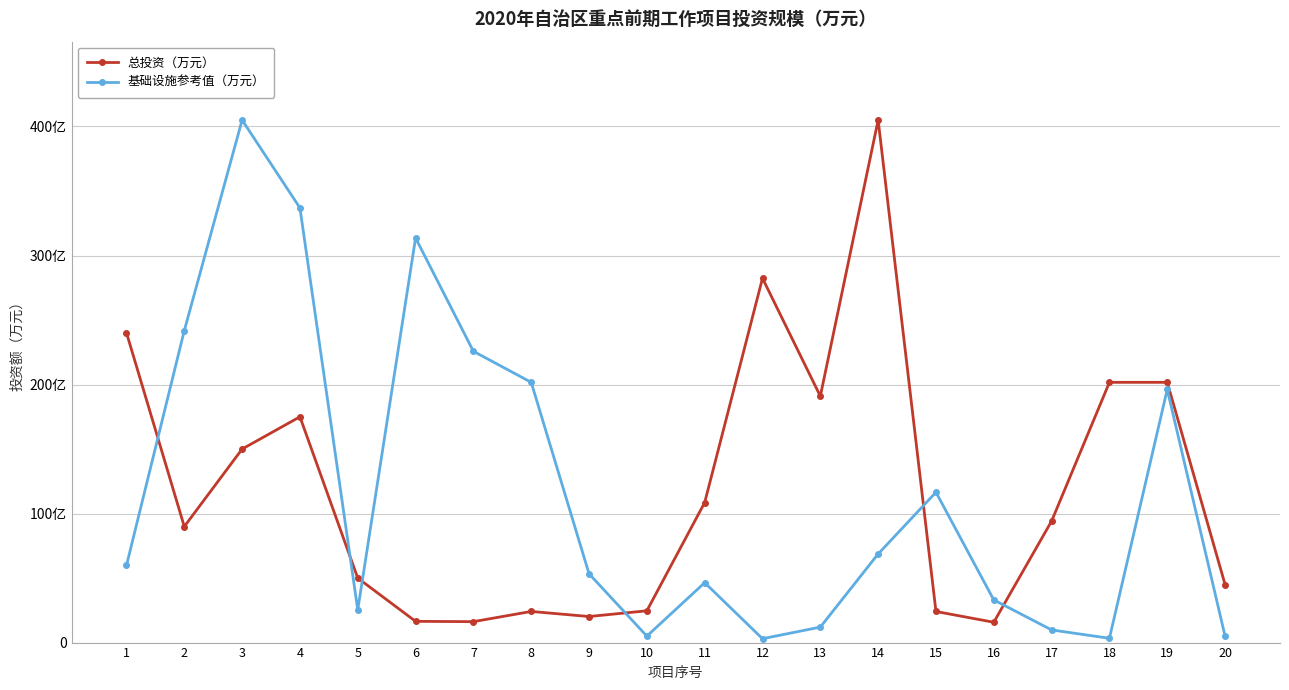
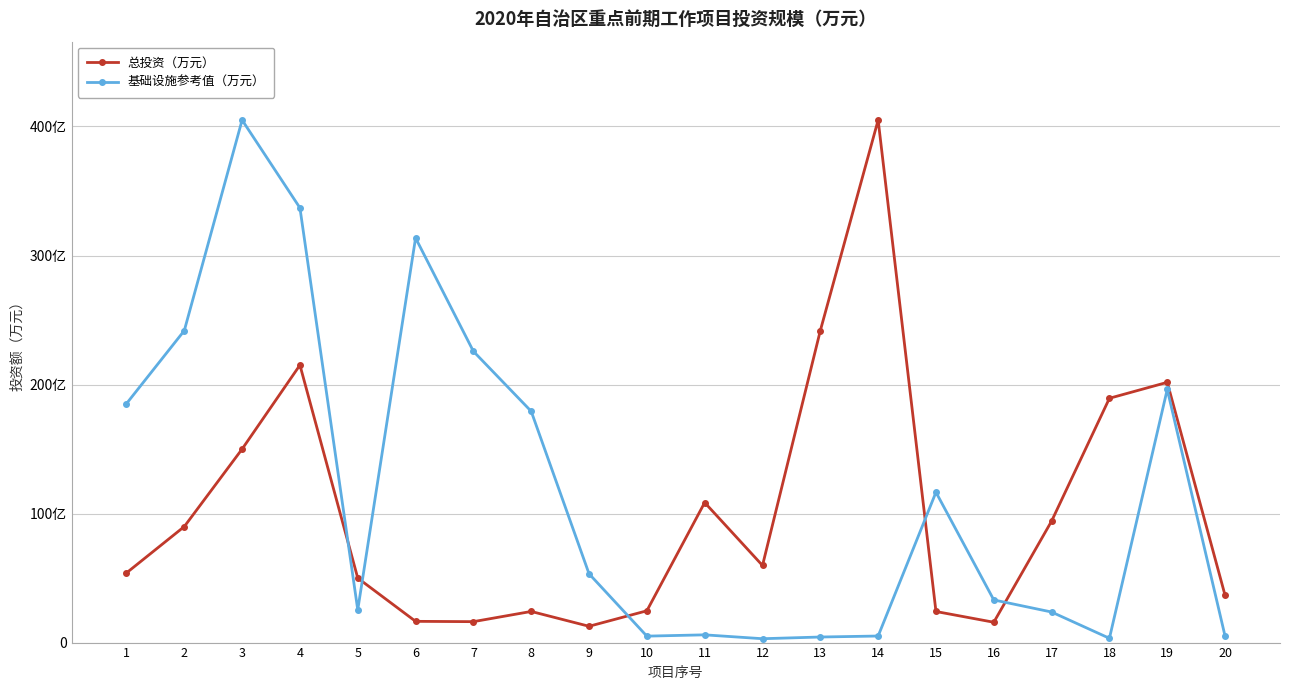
总投资（万元）, 1: 240亿 -> 54亿
基础设施参考值（万元）, 1: 60亿 -> 185亿
总投资（万元）, 4: 175亿 -> 215亿
基础设施参考值（万元）, 8: 202亿 -> 179亿
总投资（万元）, 9: 20亿 -> 13亿
基础设施参考值（万元）, 11: 46亿 -> 6亿
总投资（万元）, 12: 282亿 -> 60亿
总投资（万元）, 13: 191亿 -> 242亿
基础设施参考值（万元）, 13: 12亿 -> 4亿
基础设施参考值（万元）, 14: 69亿 -> 5亿
基础设施参考值（万元）, 17: 10亿 -> 24亿
总投资（万元）, 18: 202亿 -> 189亿
总投资（万元）, 20: 45亿 -> 37亿
